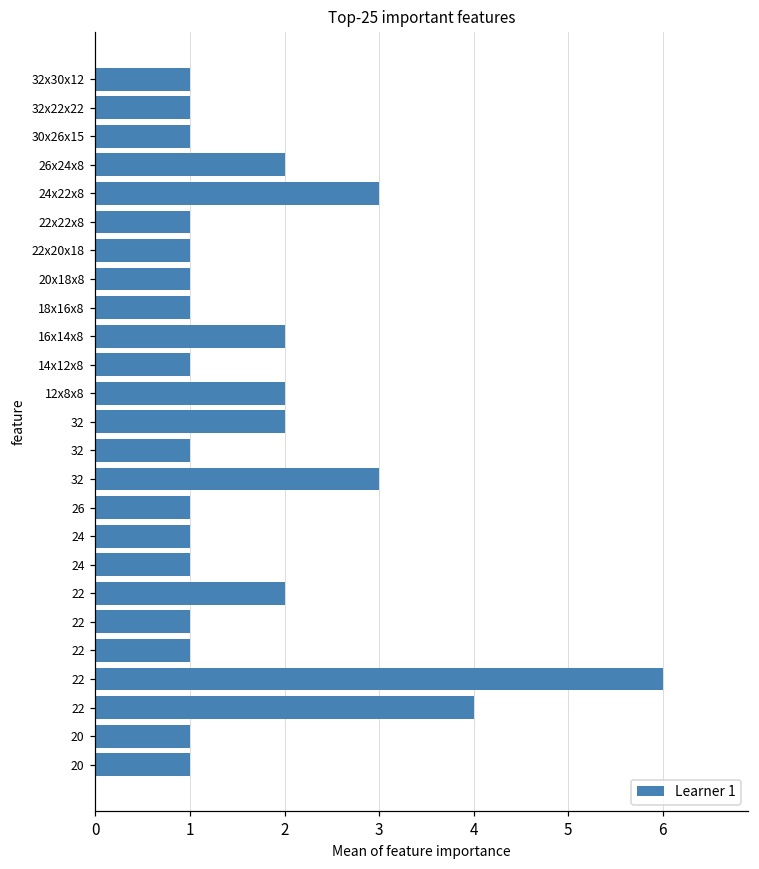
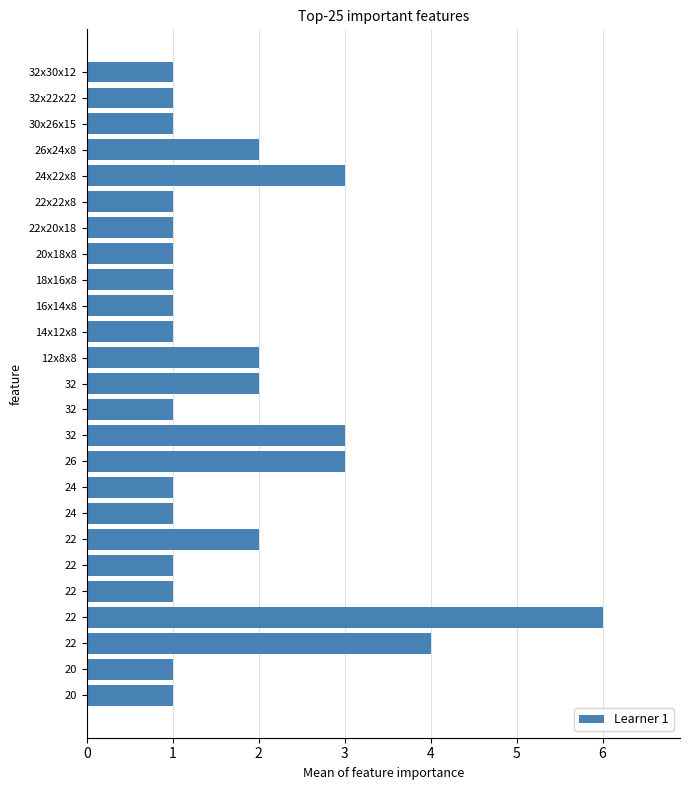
16x14x8: 2 -> 1
26: 1 -> 3
